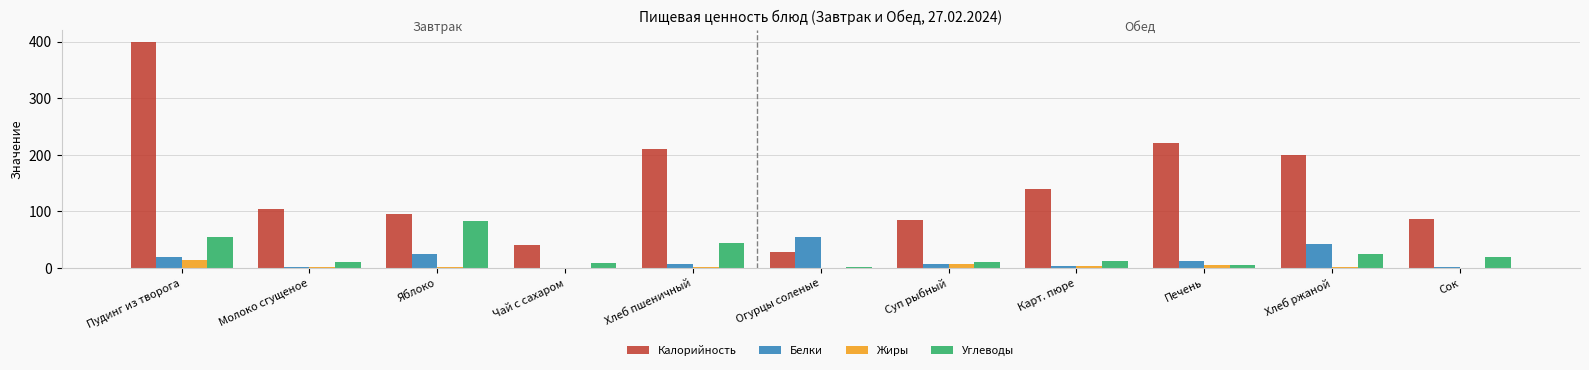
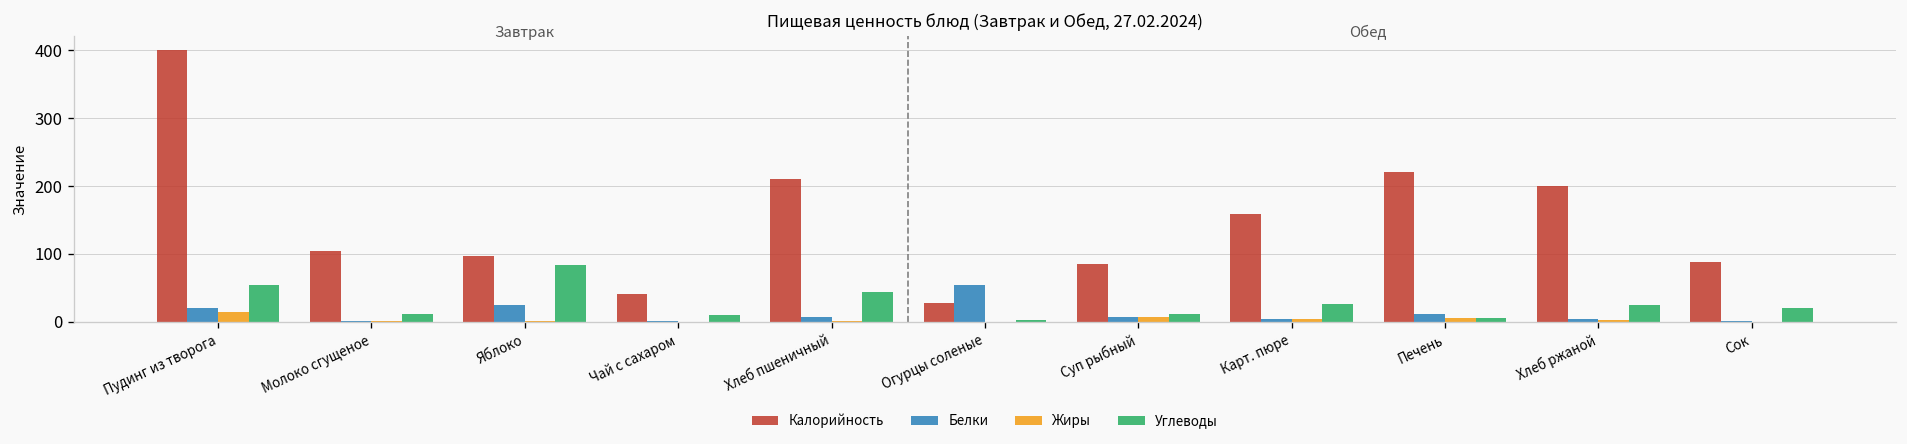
Калорийность, Карт. пюре: 140 -> 160
Углеводы, Карт. пюре: 10 -> 30
Белки, Хлеб ржаной: 40 -> 0
